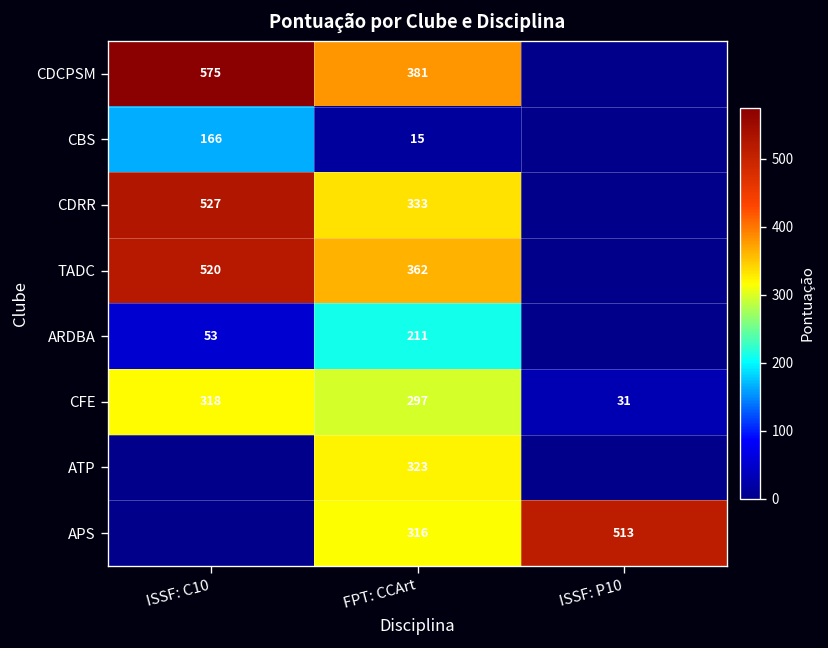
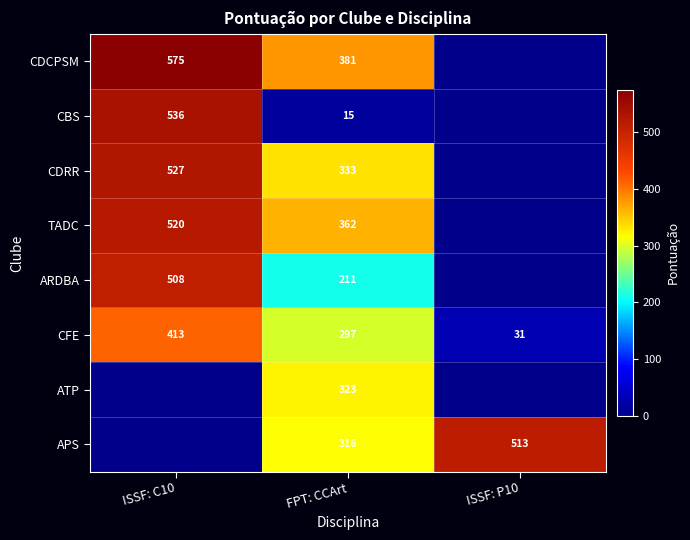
CBS, ISSF: C10: 166 -> 536
ARDBA, ISSF: C10: 53 -> 508
CFE, ISSF: C10: 318 -> 413
